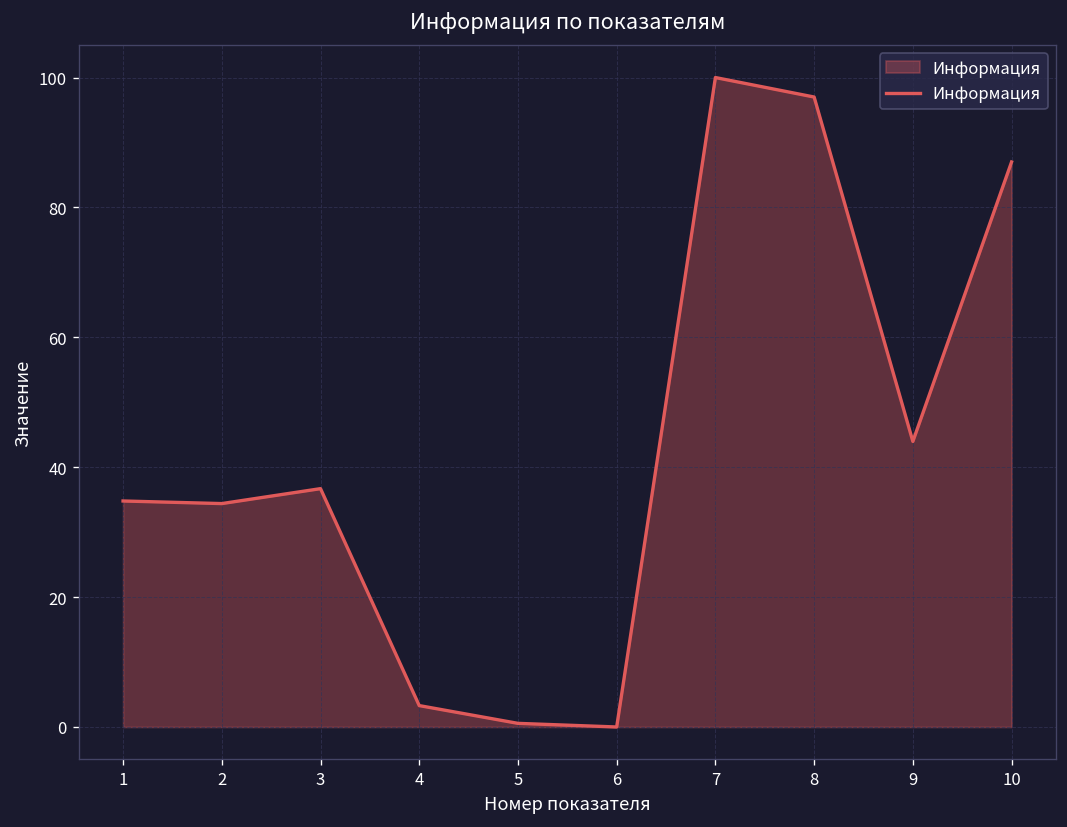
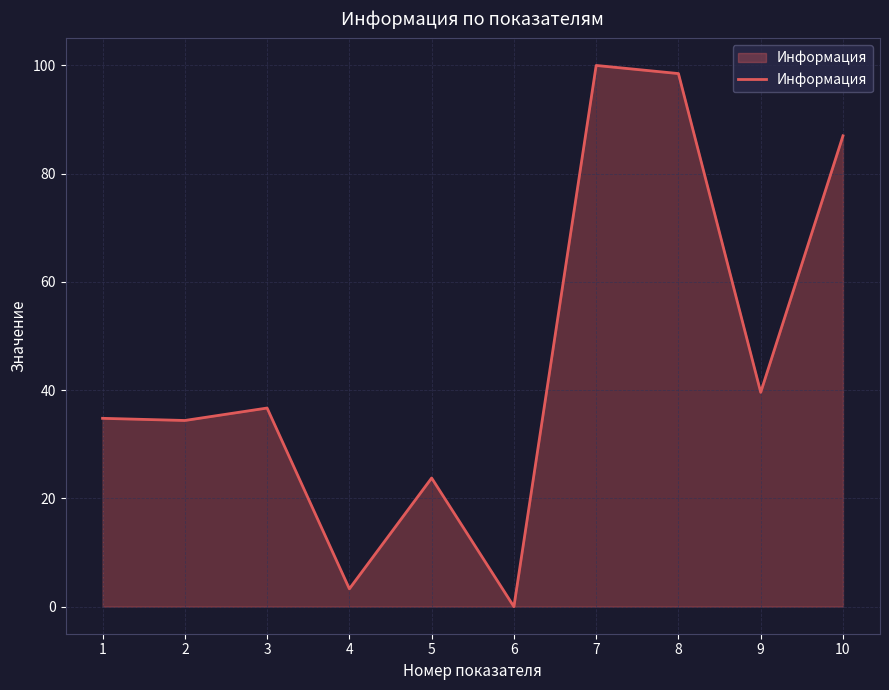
5: 1 -> 24
8: 97 -> 99
9: 44 -> 40
